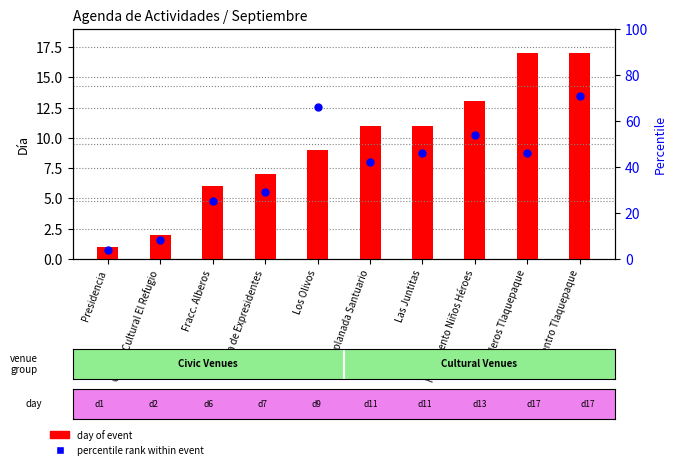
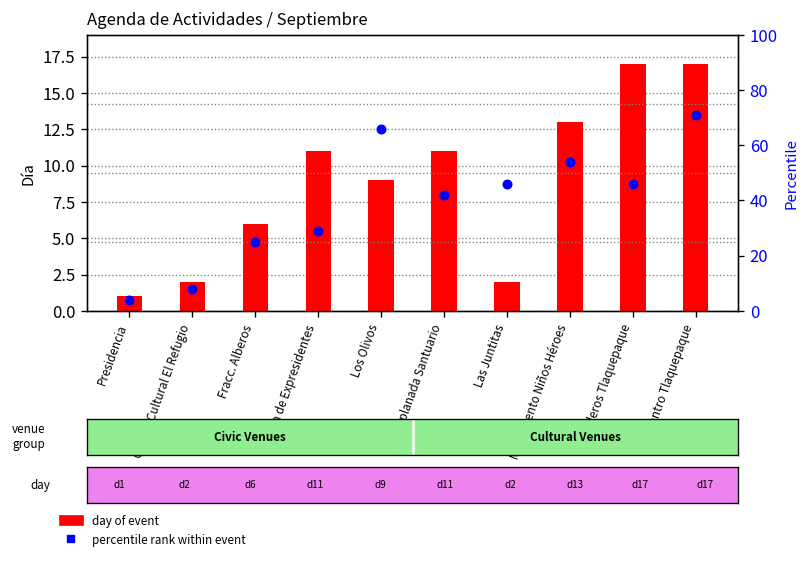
day of event, Sala de Expresidentes: 7 -> 11
day of event, Las Juntitas: 11 -> 2
